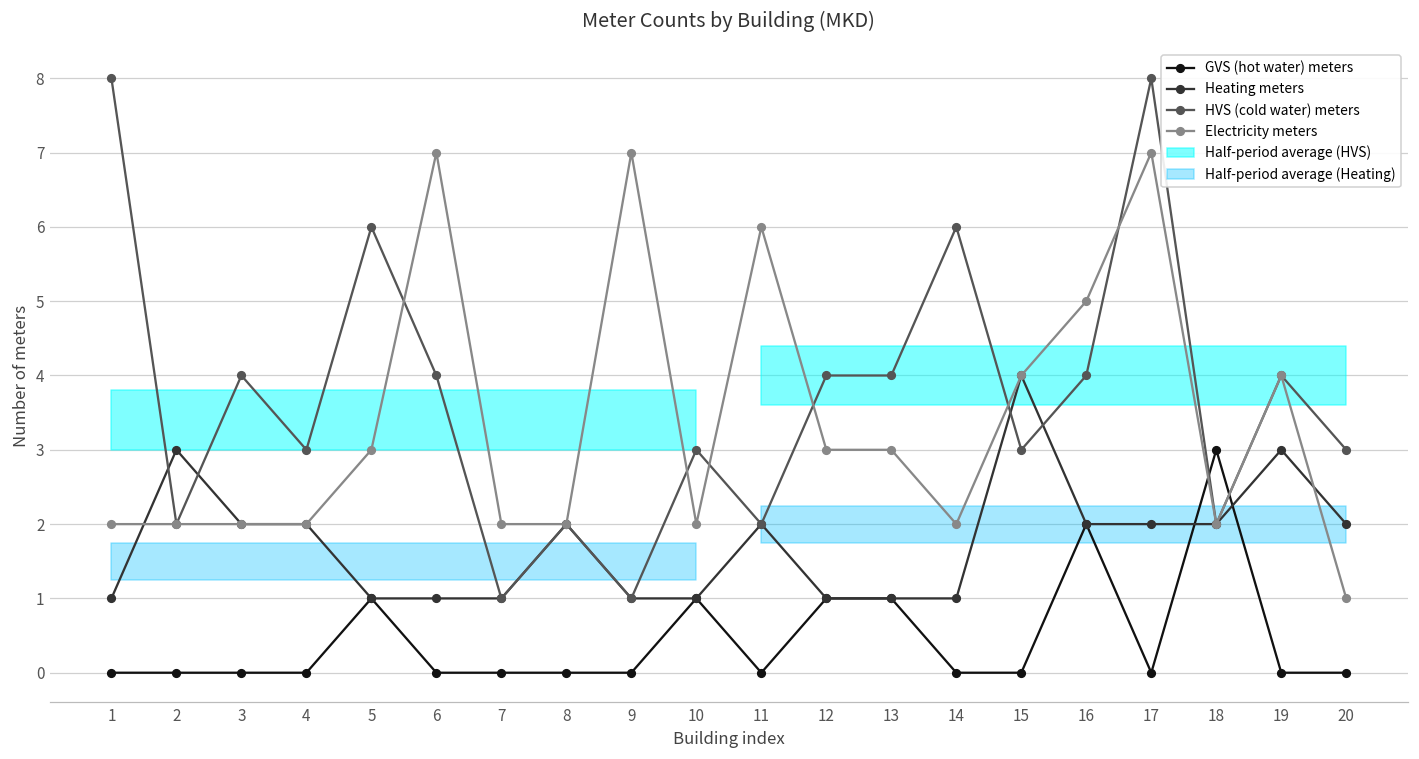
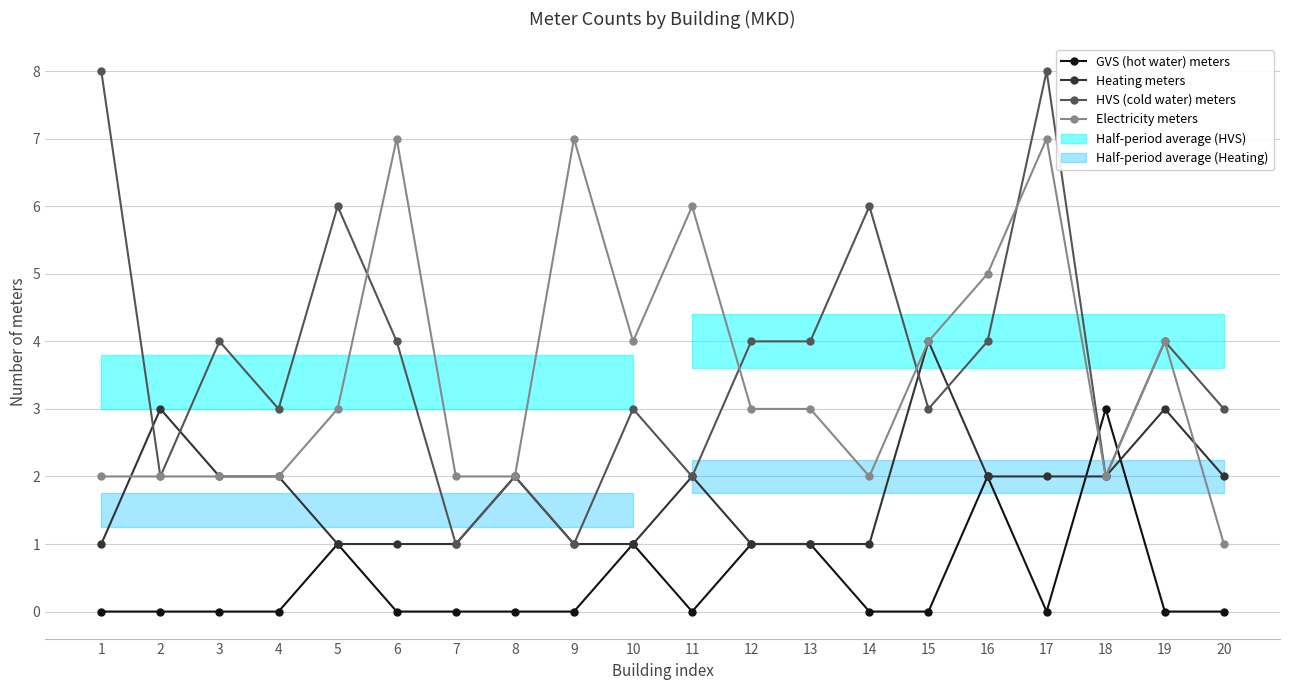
Electricity meters, 10: 2 -> 4
